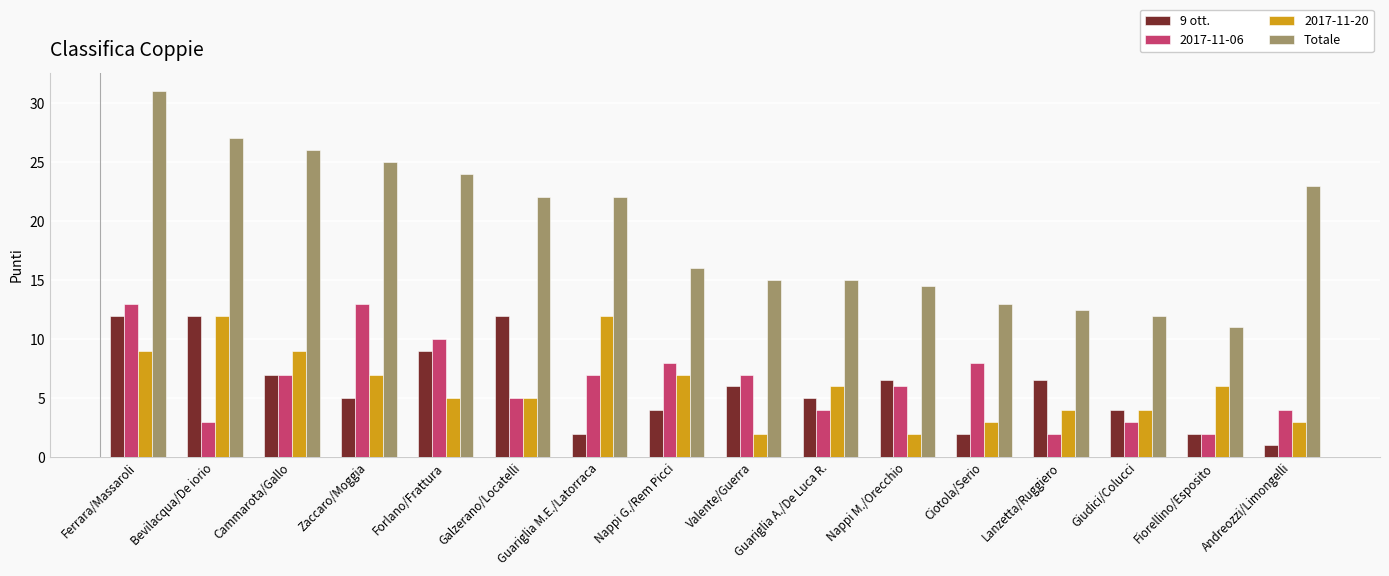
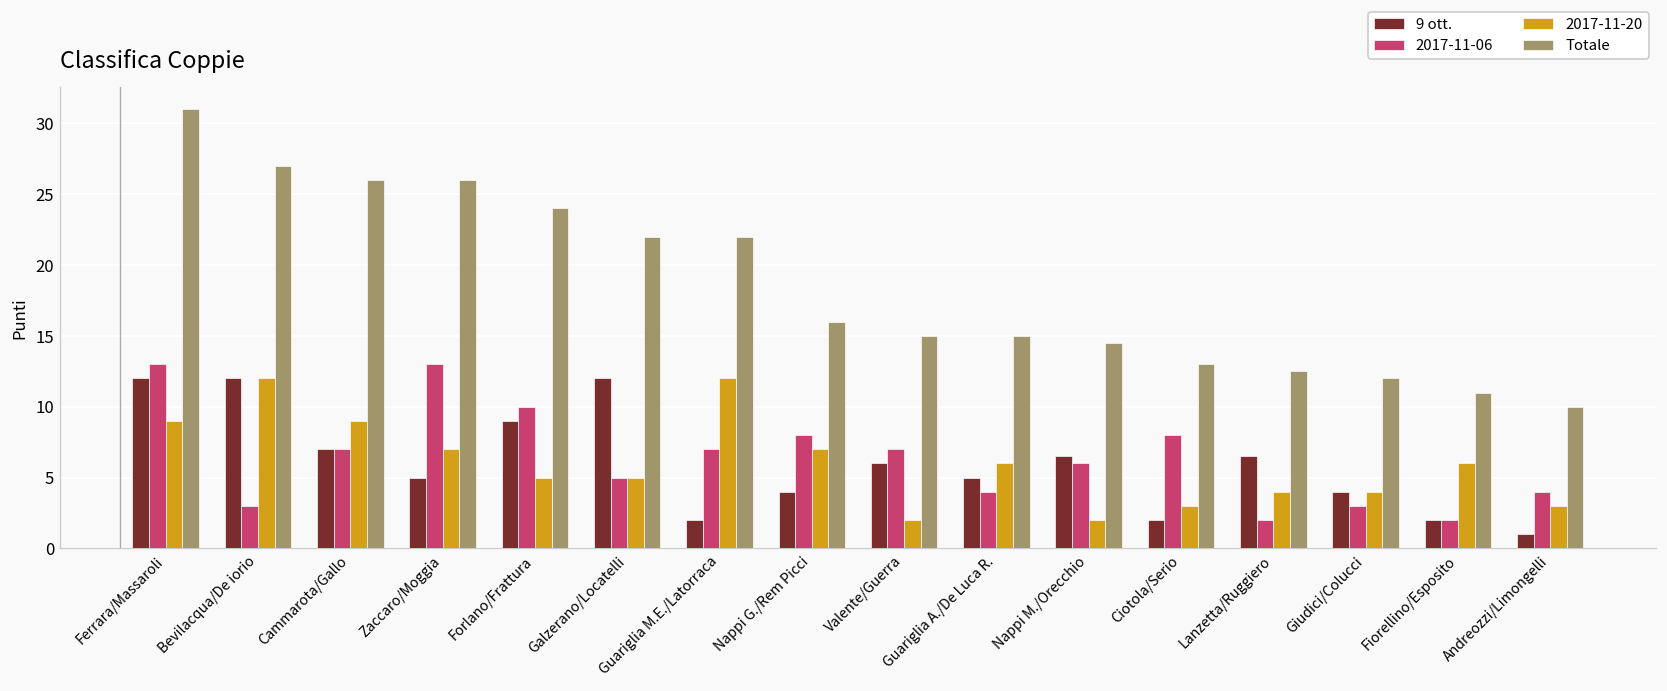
Totale, Zaccaro/Moggia: 25 -> 26
Totale, Andreozzi/Limongelli: 23 -> 10
